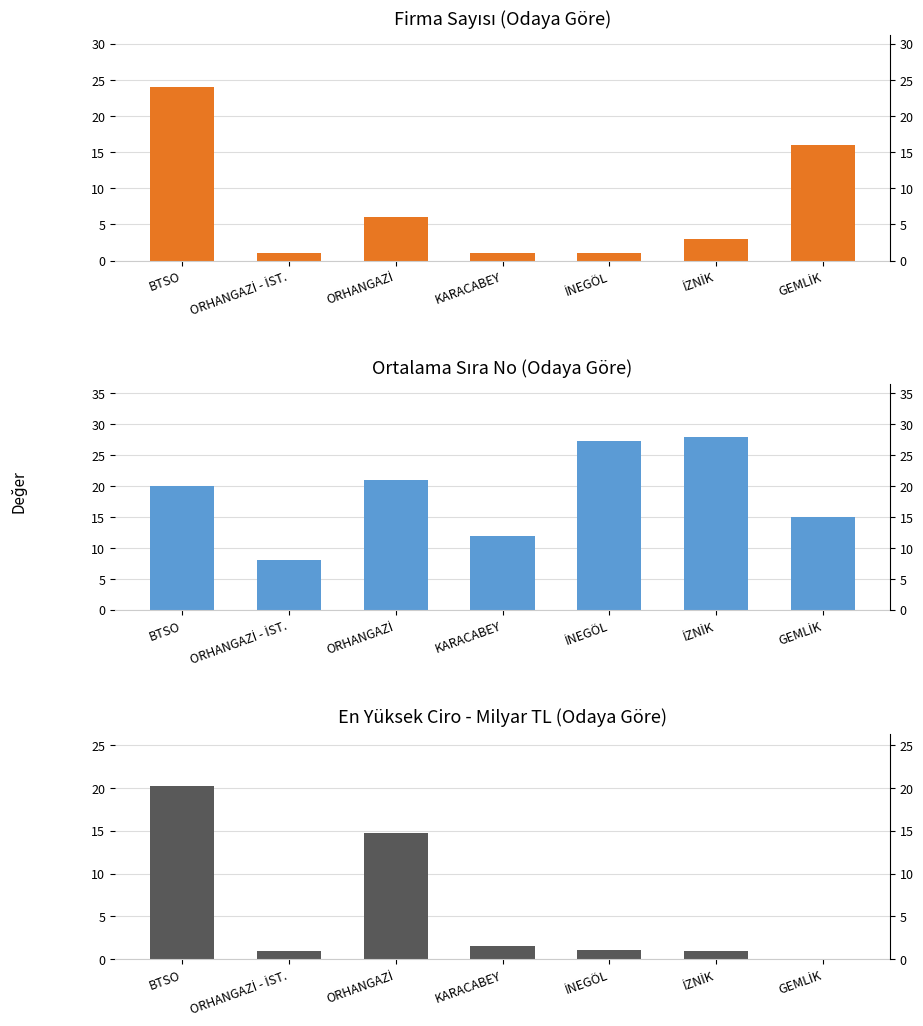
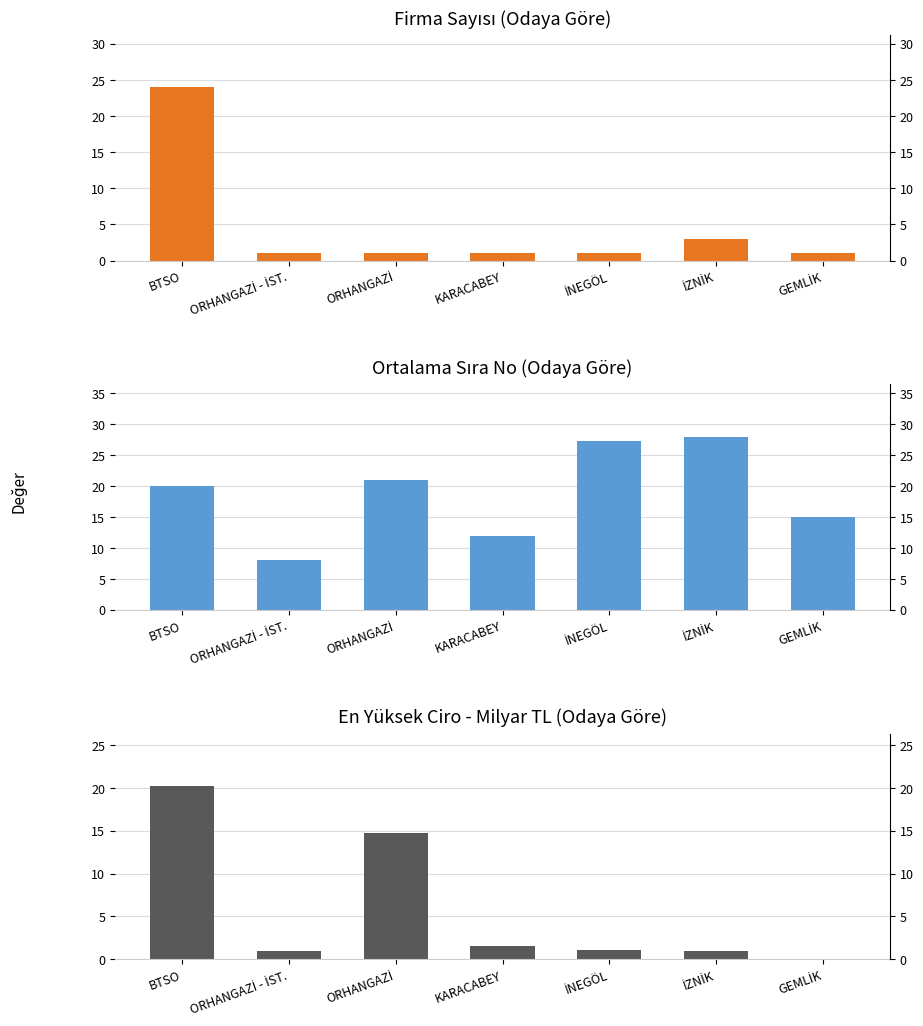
Firma Sayısı (Odaya Göre), ORHANGAZİ: 6 -> 1
Firma Sayısı (Odaya Göre), GEMLİK: 16 -> 1
